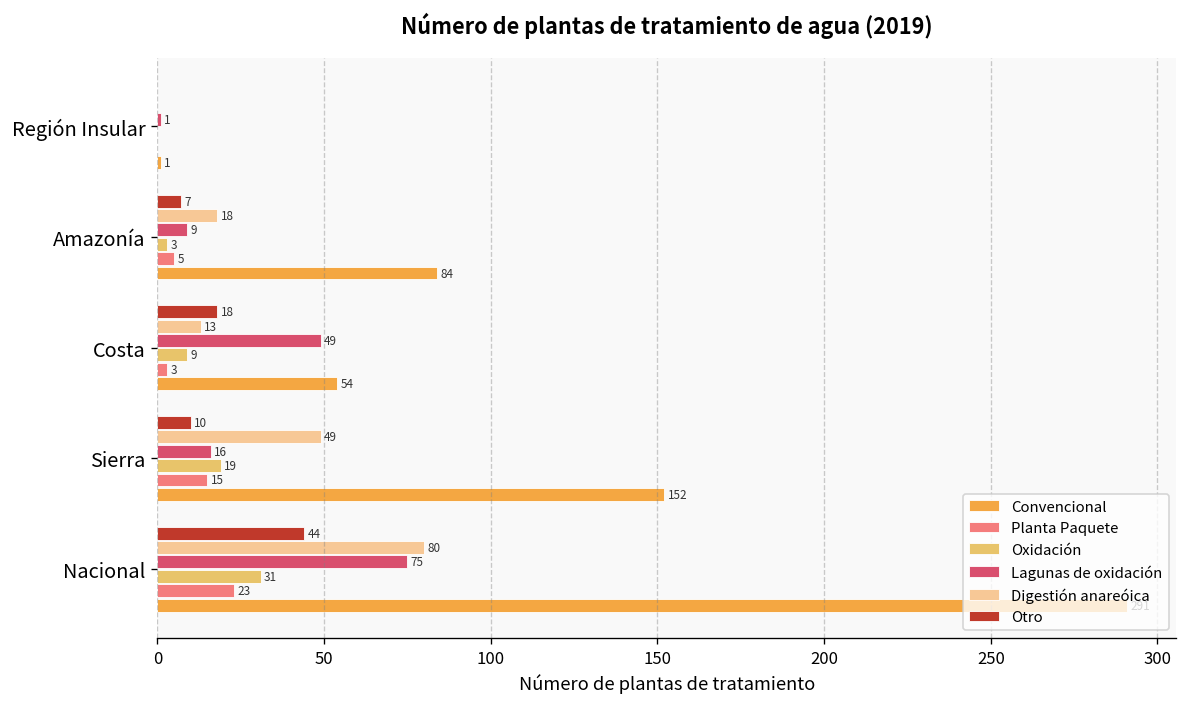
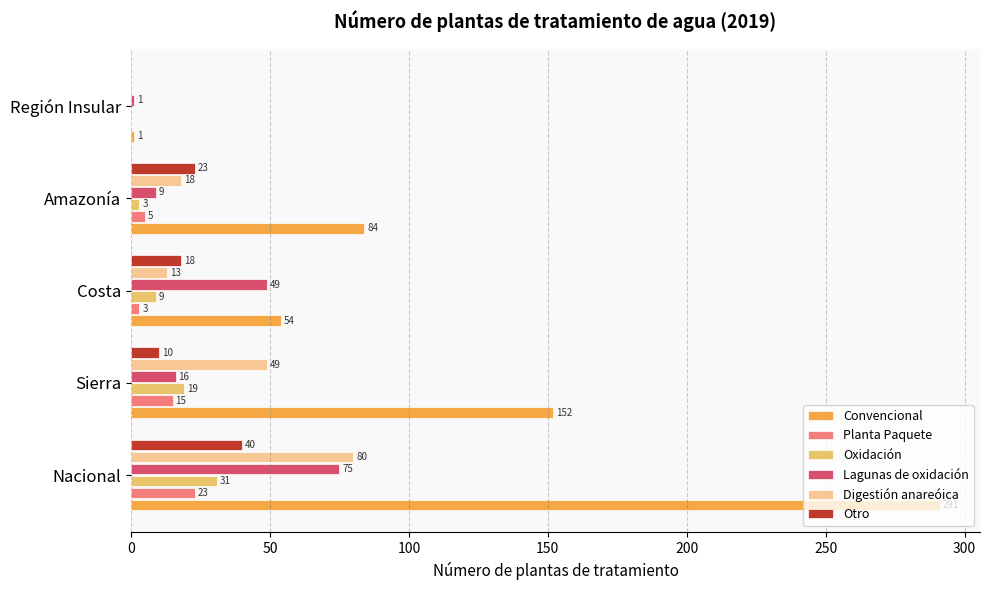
Otro, Amazonía: 7 -> 23
Otro, Nacional: 44 -> 40
